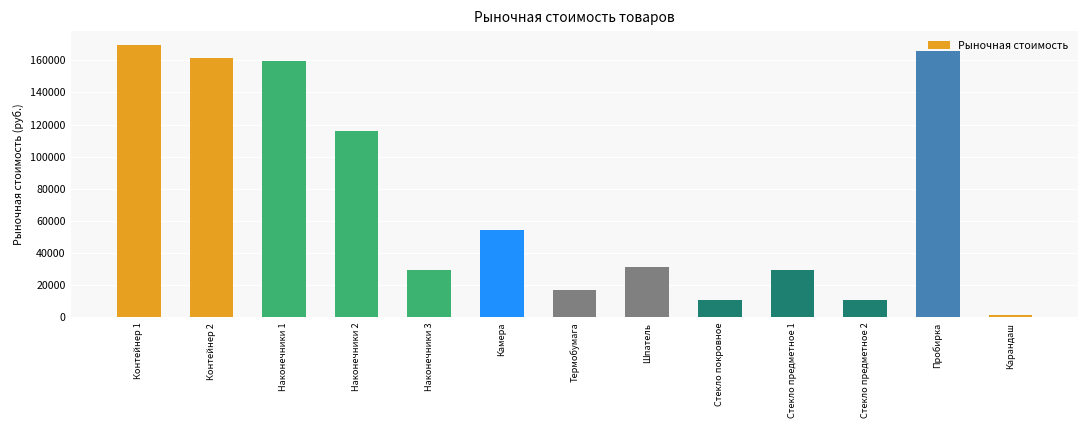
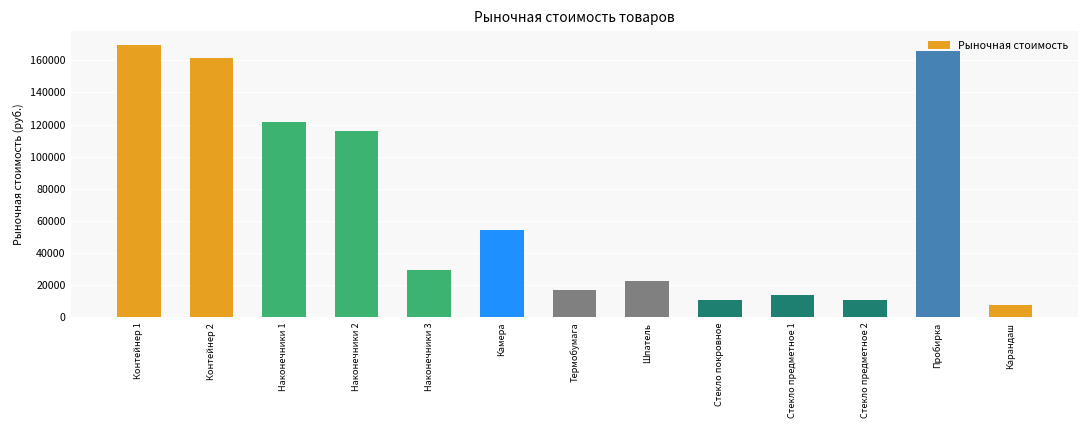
Наконечники 1: 160000 -> 122000
Шпатель: 32000 -> 23000
Стекло предметное 1: 30000 -> 14000
Карандаш: 2000 -> 7000
